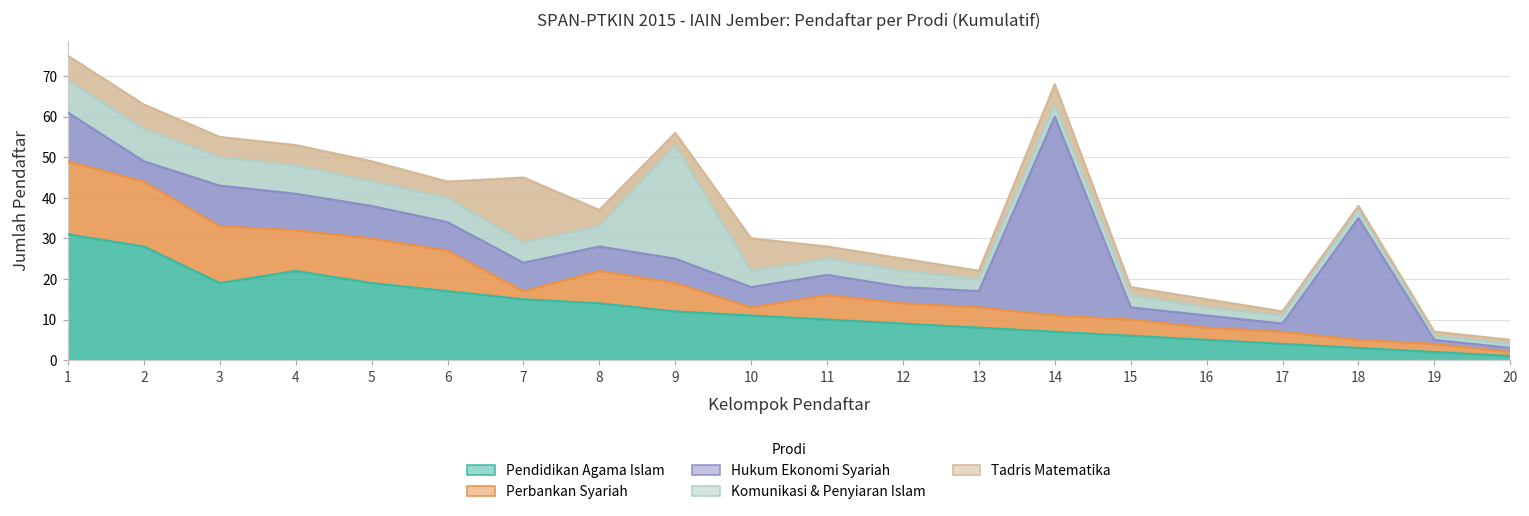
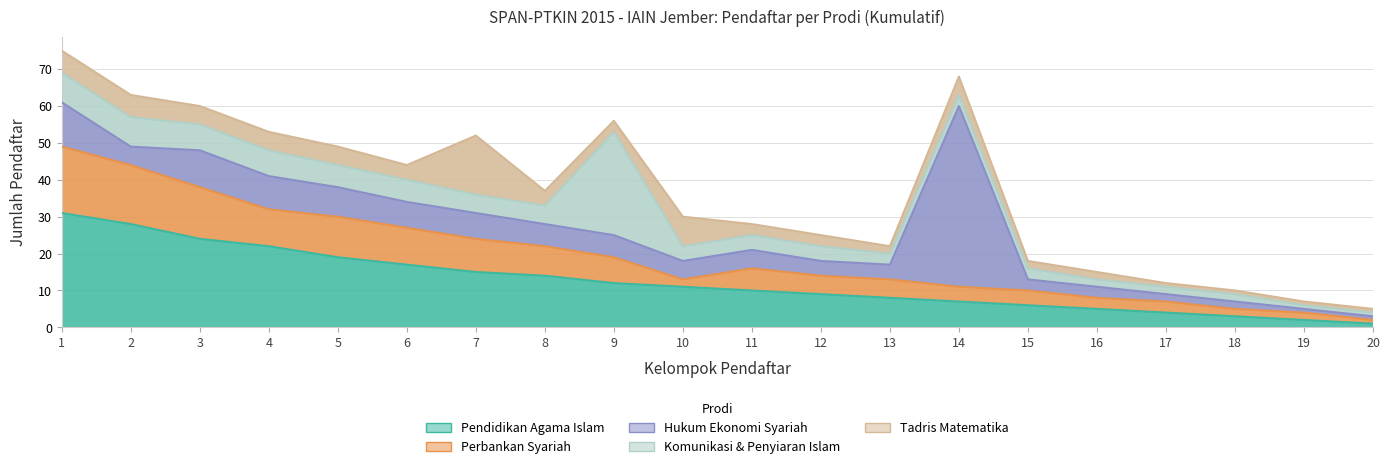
Pendidikan Agama Islam, 3: 19 -> 24
Perbankan Syariah, 7: 2 -> 9
Hukum Ekonomi Syariah, 18: 30 -> 2
